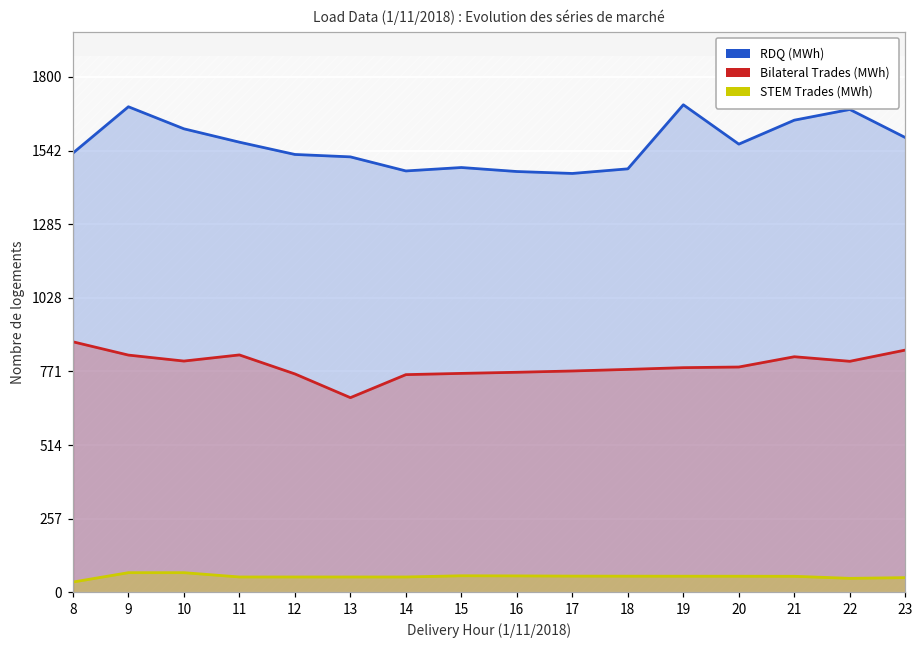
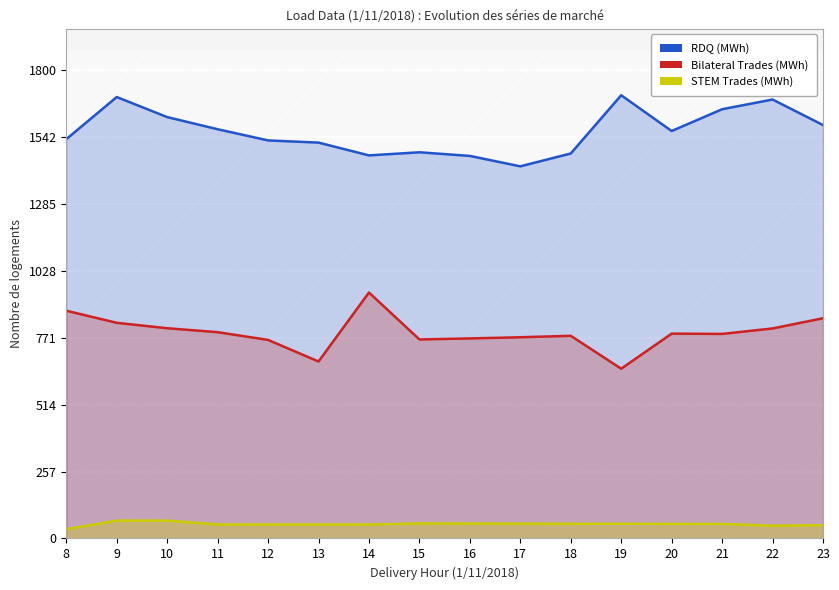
Bilateral Trades (MWh), 11: 830 -> 790
Bilateral Trades (MWh), 14: 760 -> 940
RDQ (MWh), 17: 1460 -> 1430
Bilateral Trades (MWh), 19: 780 -> 650
Bilateral Trades (MWh), 21: 820 -> 790
